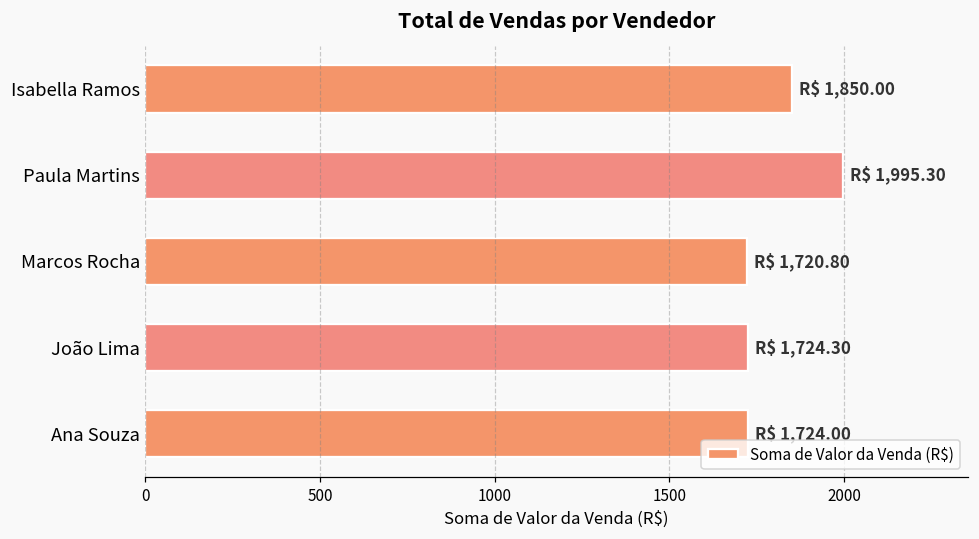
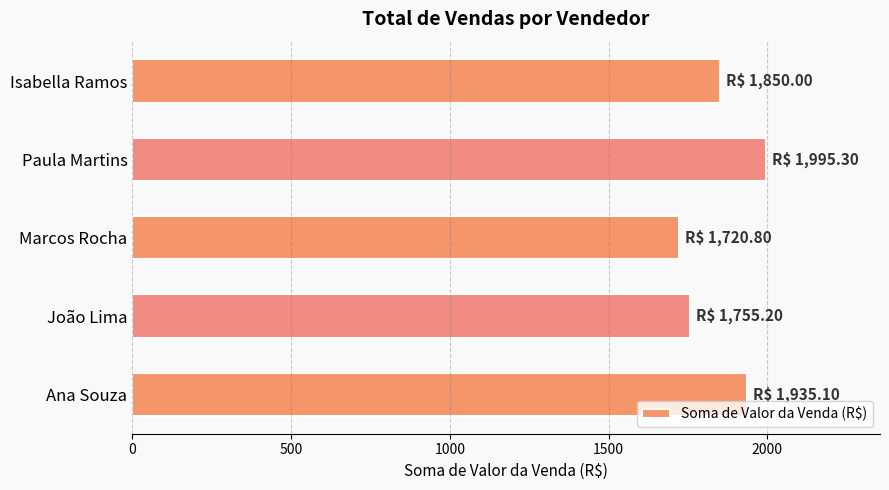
João Lima: 1,724.30 -> 1,755.20
Ana Souza: 1,724.00 -> 1,935.10
